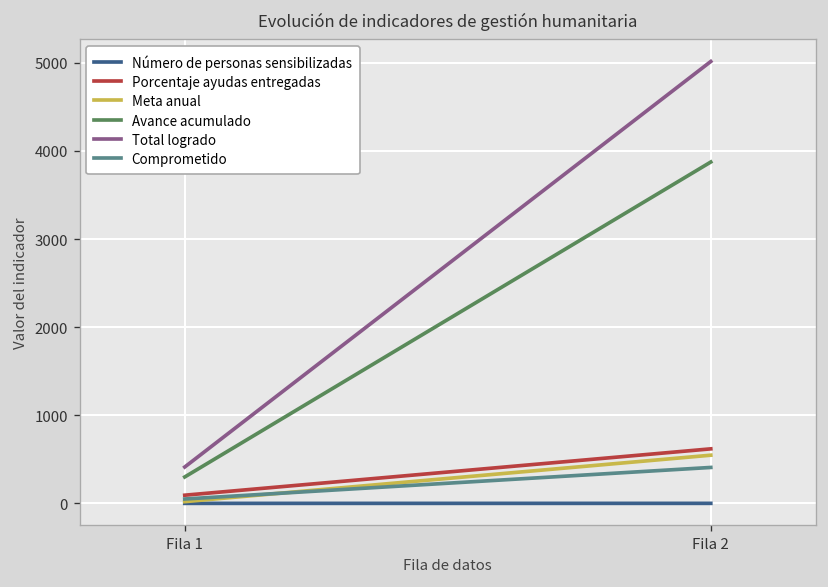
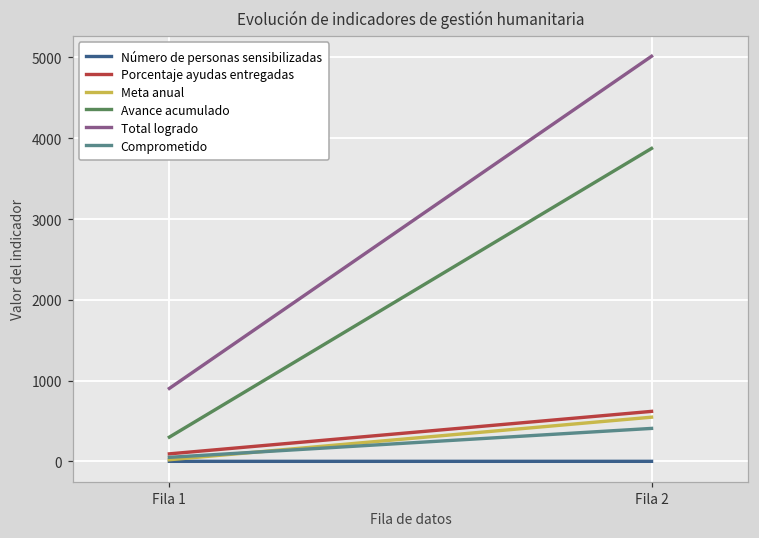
Total logrado, Fila 1: 400 -> 900
